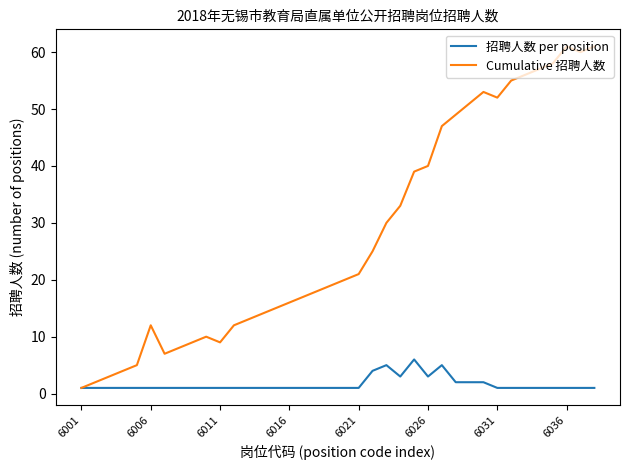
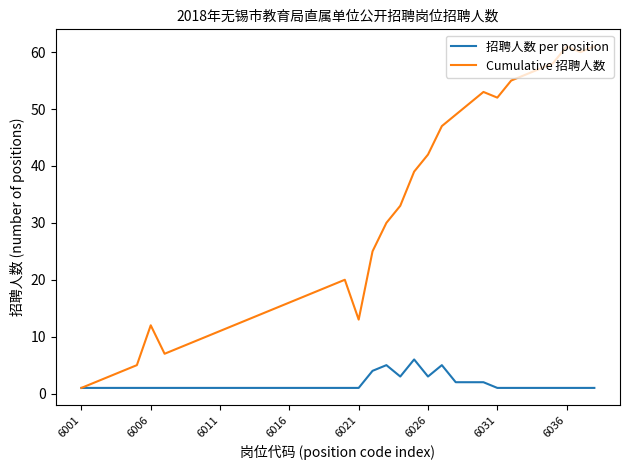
Cumulative 招聘人数, 6011: 9 -> 11
Cumulative 招聘人数, 6021: 21 -> 13
Cumulative 招聘人数, 6026: 40 -> 42
